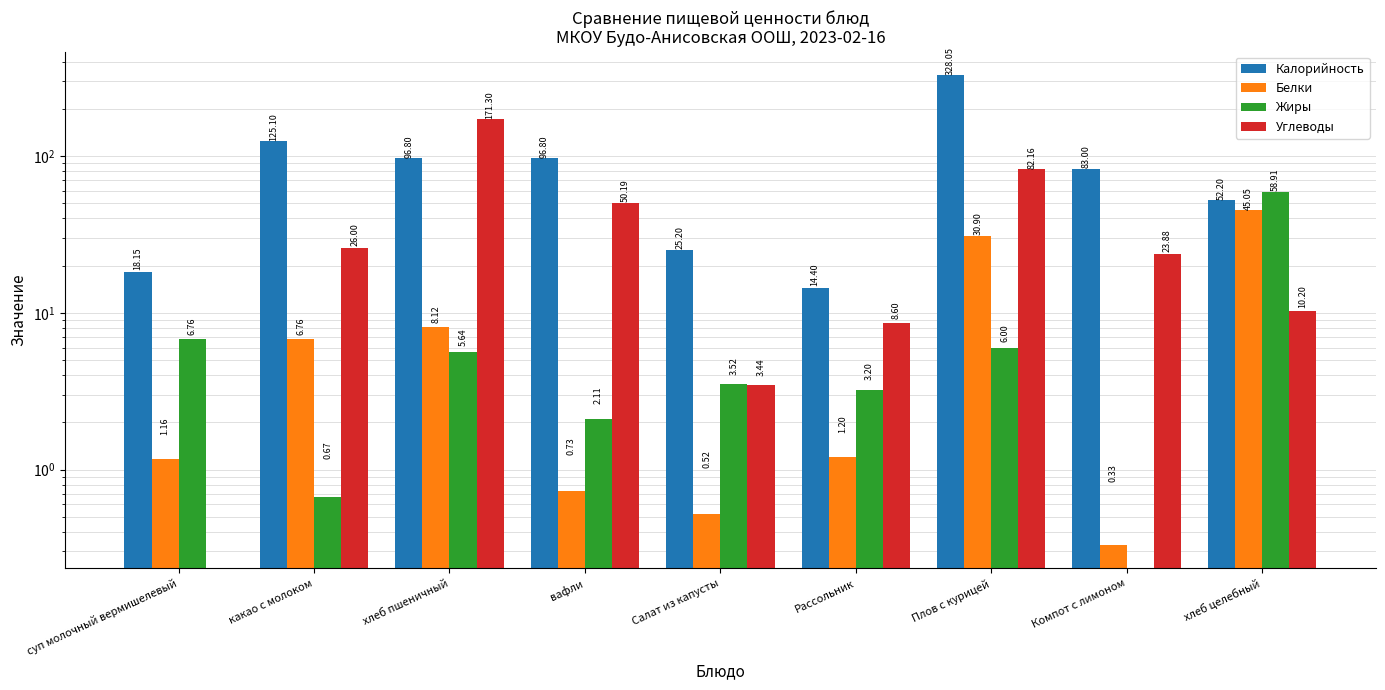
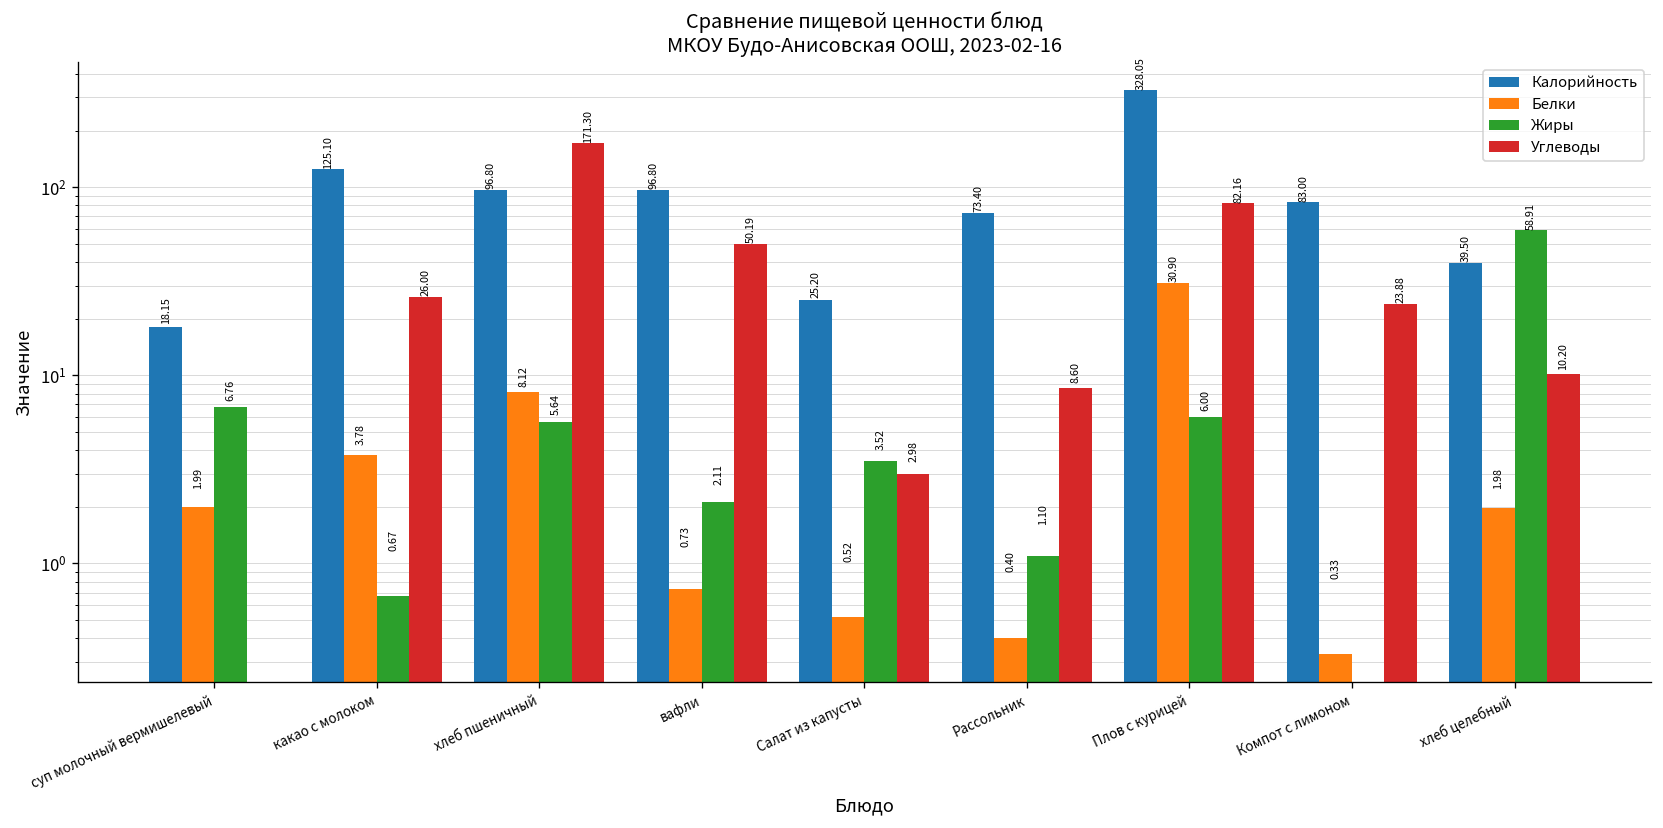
Белки, суп молочный вермишелевый: 1.16 -> 1.99
Белки, какао с молоком: 6.76 -> 3.78
Углеводы, Салат из капусты: 3.44 -> 2.98
Калорийность, Рассольник: 14.40 -> 73.40
Белки, Рассольник: 1.20 -> 0.40
Жиры, Рассольник: 3.20 -> 1.10
Калорийность, хлеб целебный: 52.20 -> 39.50
Белки, хлеб целебный: 45.05 -> 1.98
